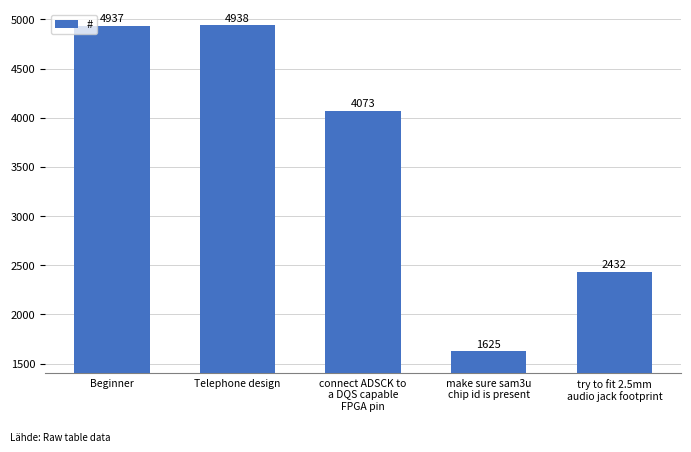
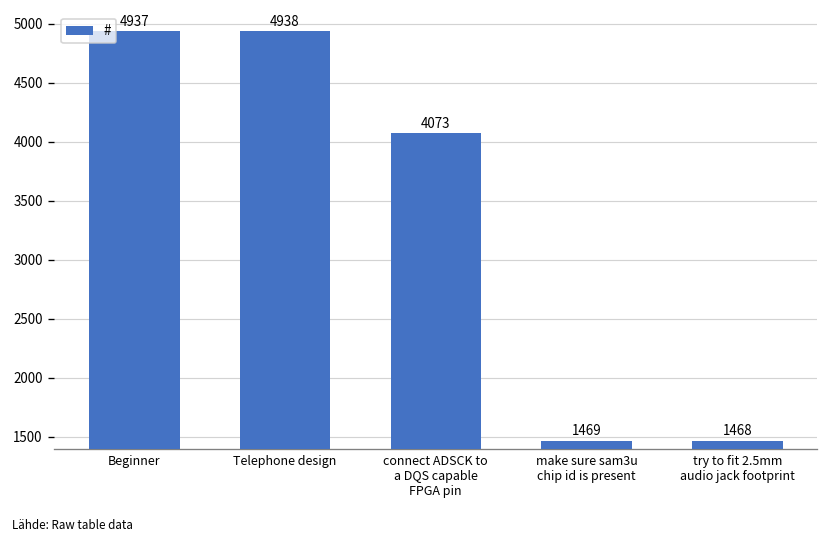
make sure sam3u chip id is present: 1625 -> 1469
try to fit 2.5mm audio jack footprint: 2432 -> 1468
